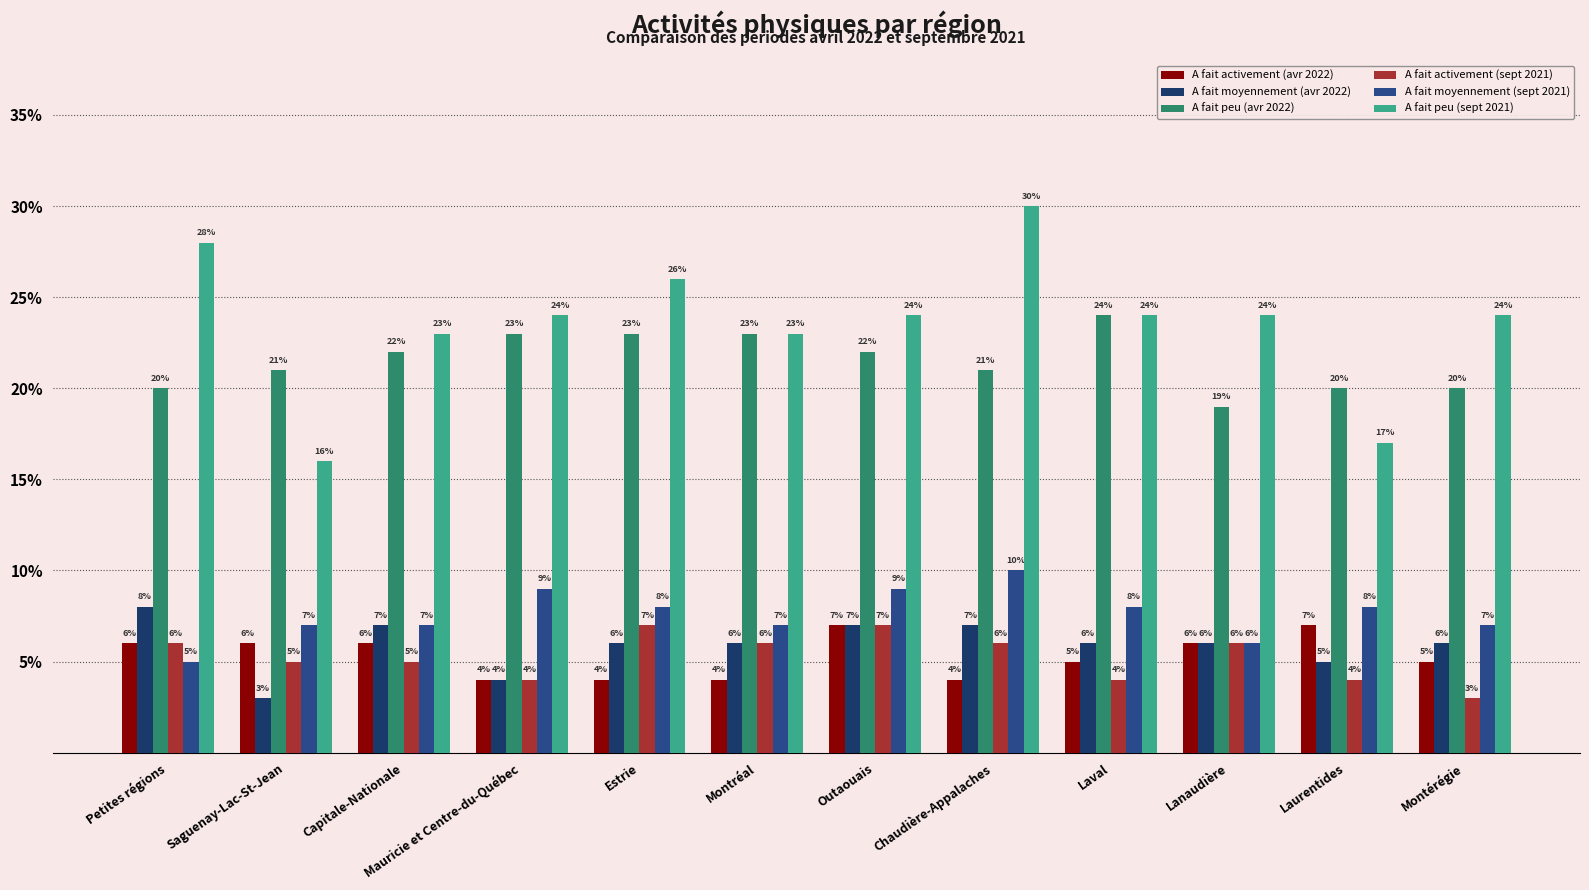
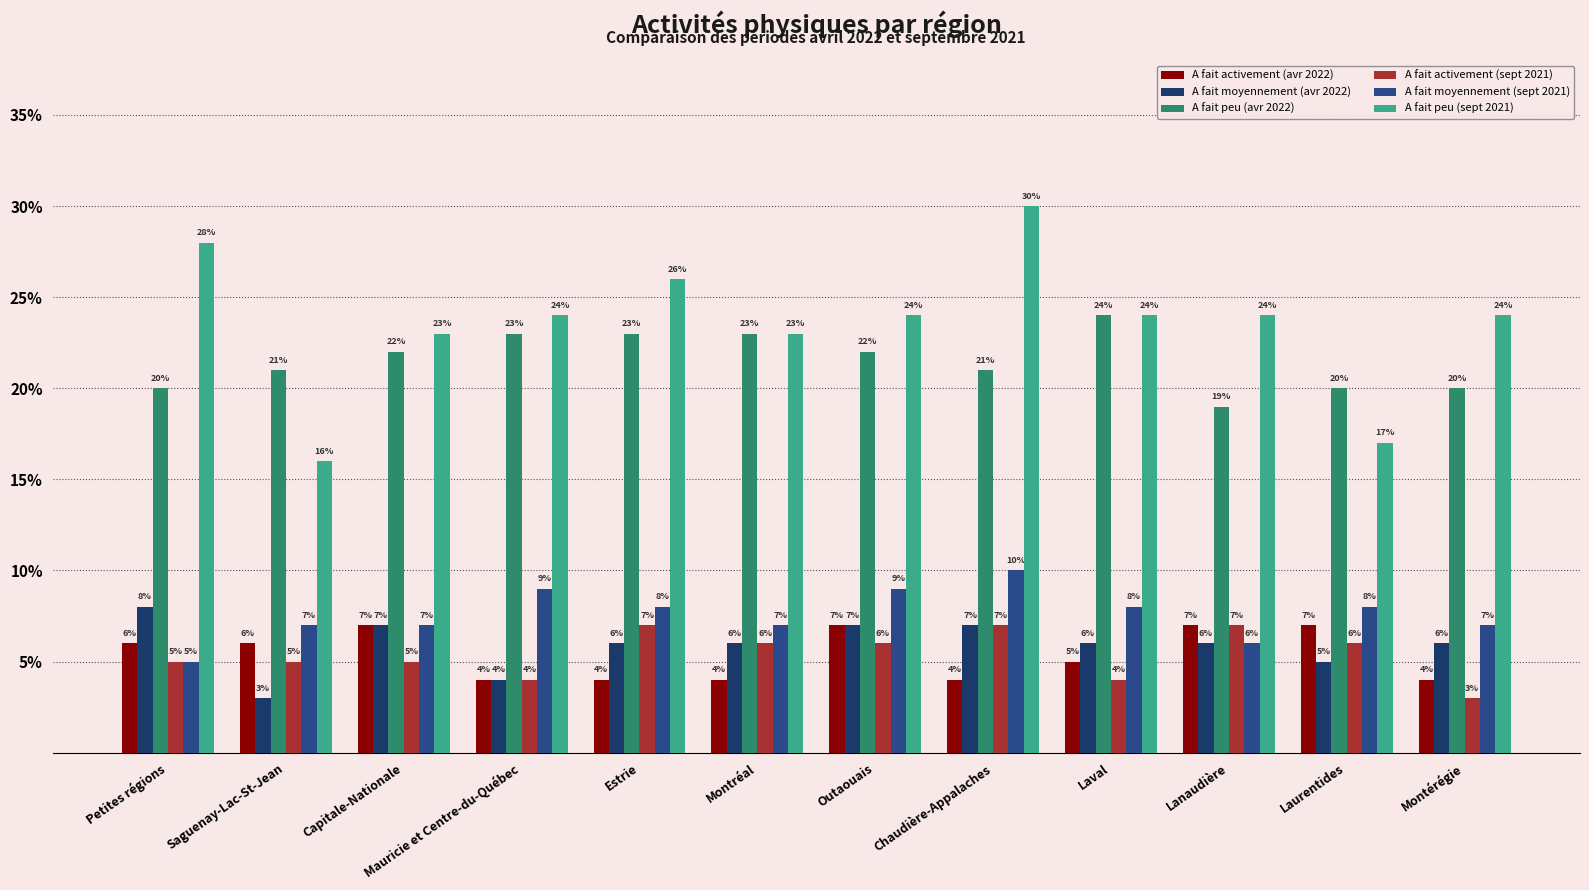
A fait activement (sept 2021), Petites régions: 6% -> 5%
A fait activement (avr 2022), Capitale-Nationale: 6% -> 7%
A fait activement (sept 2021), Outaouais: 7% -> 6%
A fait activement (sept 2021), Chaudière-Appalaches: 6% -> 7%
A fait activement (avr 2022), Lanaudière: 6% -> 7%
A fait activement (sept 2021), Lanaudière: 6% -> 7%
A fait activement (sept 2021), Laurentides: 4% -> 6%
A fait activement (avr 2022), Montérégie: 5% -> 4%
